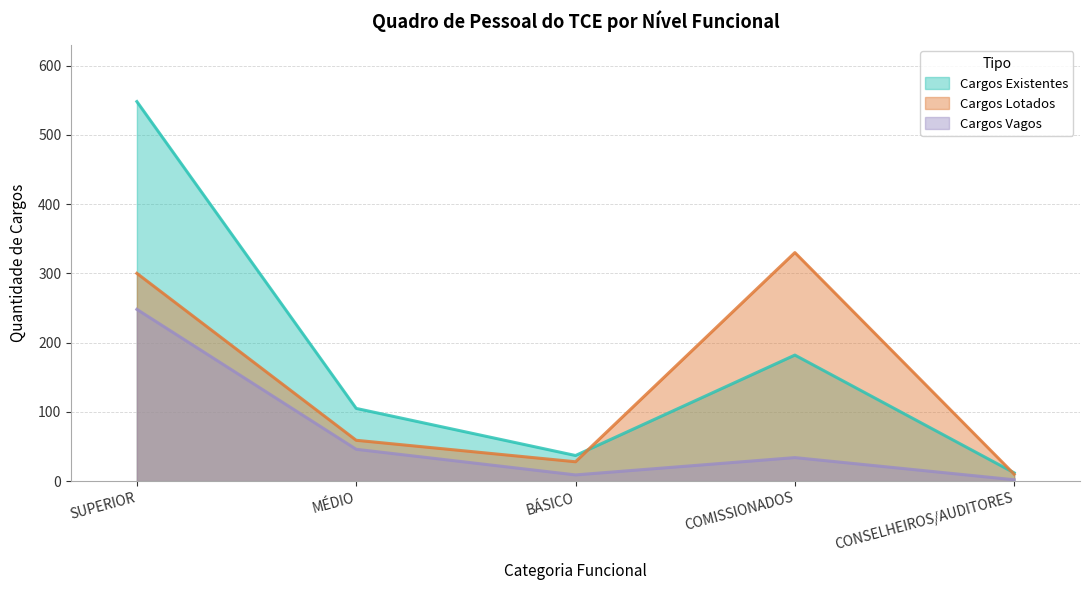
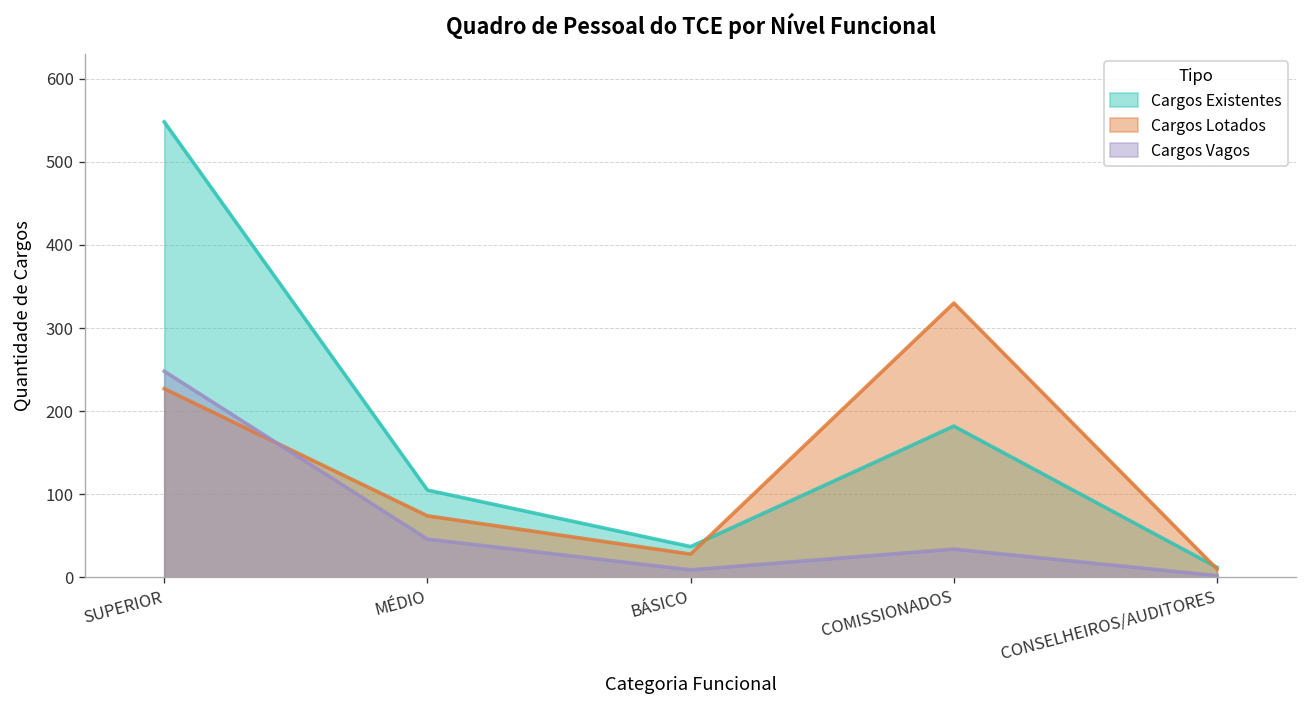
Cargos Lotados, SUPERIOR: 300 -> 230
Cargos Lotados, MÉDIO: 60 -> 70
